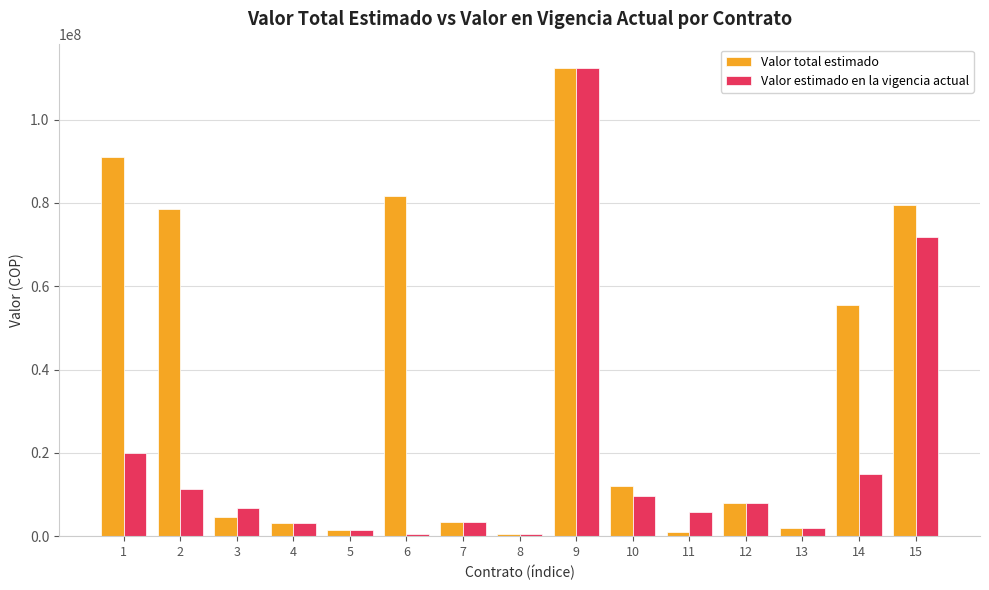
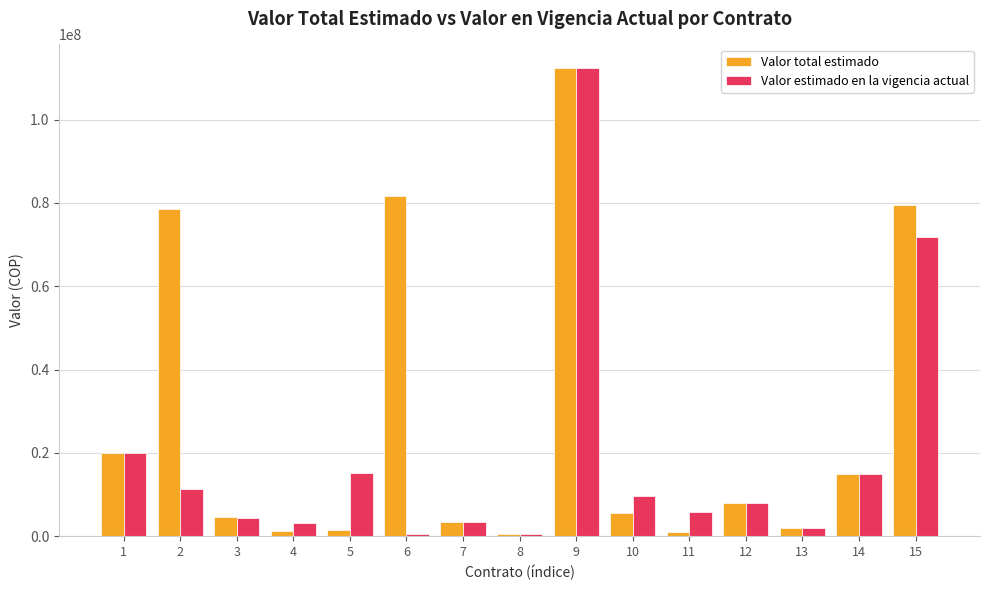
Valor total estimado, 1: 91000000 -> 20000000
Valor estimado en la vigencia actual, 3: 7000000 -> 4000000
Valor total estimado, 4: 3000000 -> 1000000
Valor estimado en la vigencia actual, 5: 1000000 -> 15000000
Valor total estimado, 10: 12000000 -> 6000000
Valor total estimado, 14: 56000000 -> 15000000
